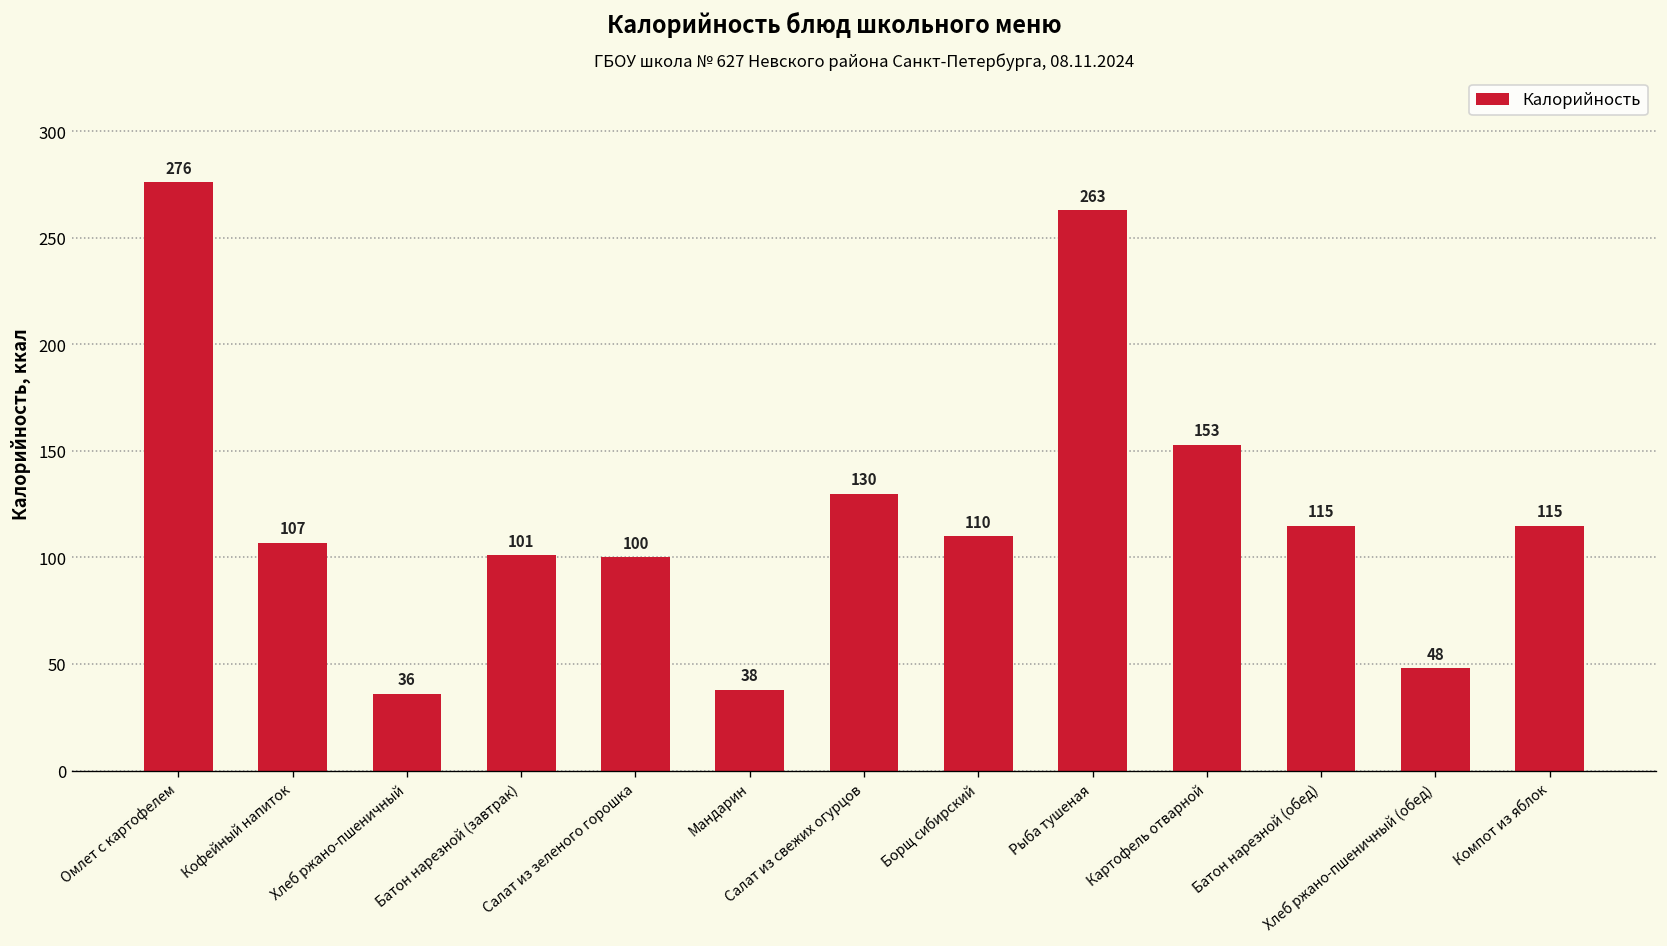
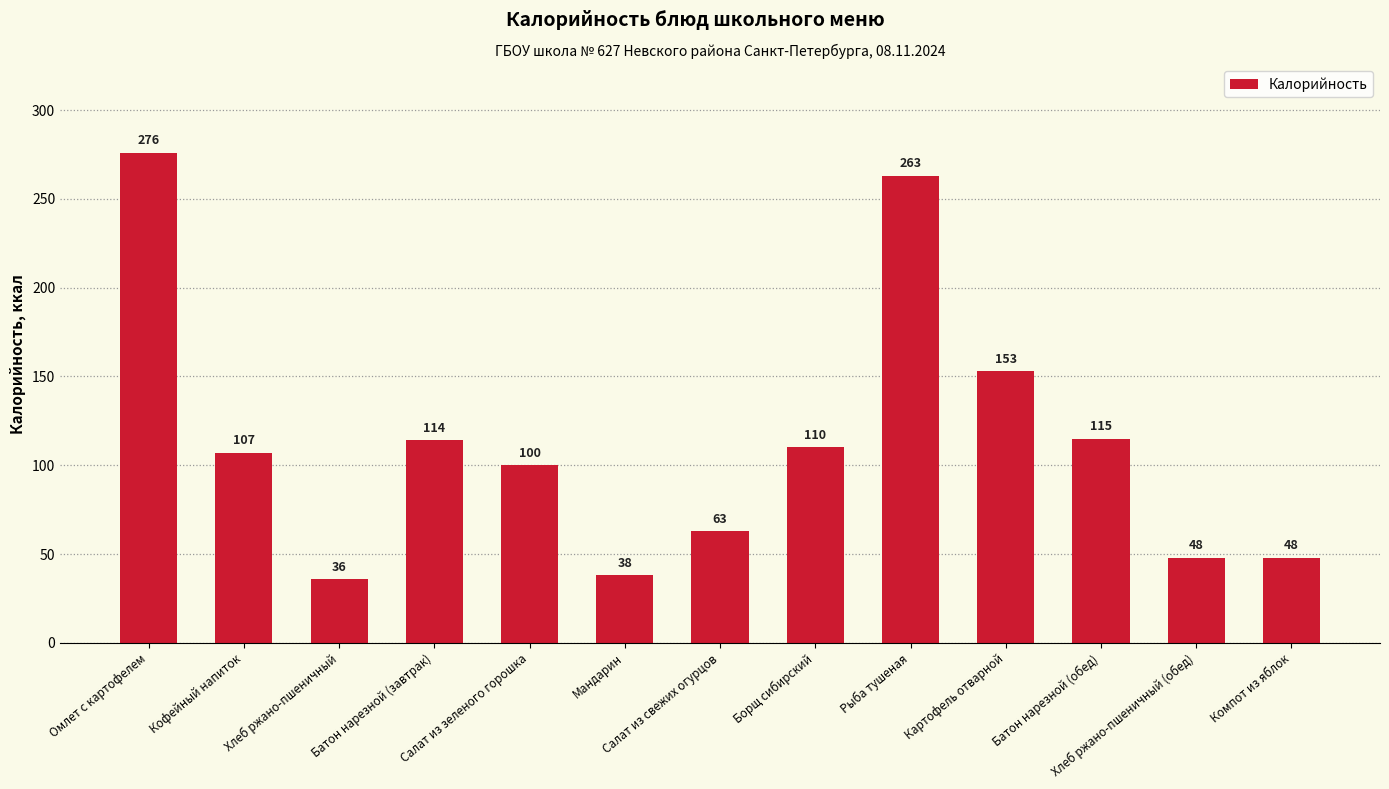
Батон нарезной (завтрак): 101 -> 114
Салат из свежих огурцов: 130 -> 63
Компот из яблок: 115 -> 48
